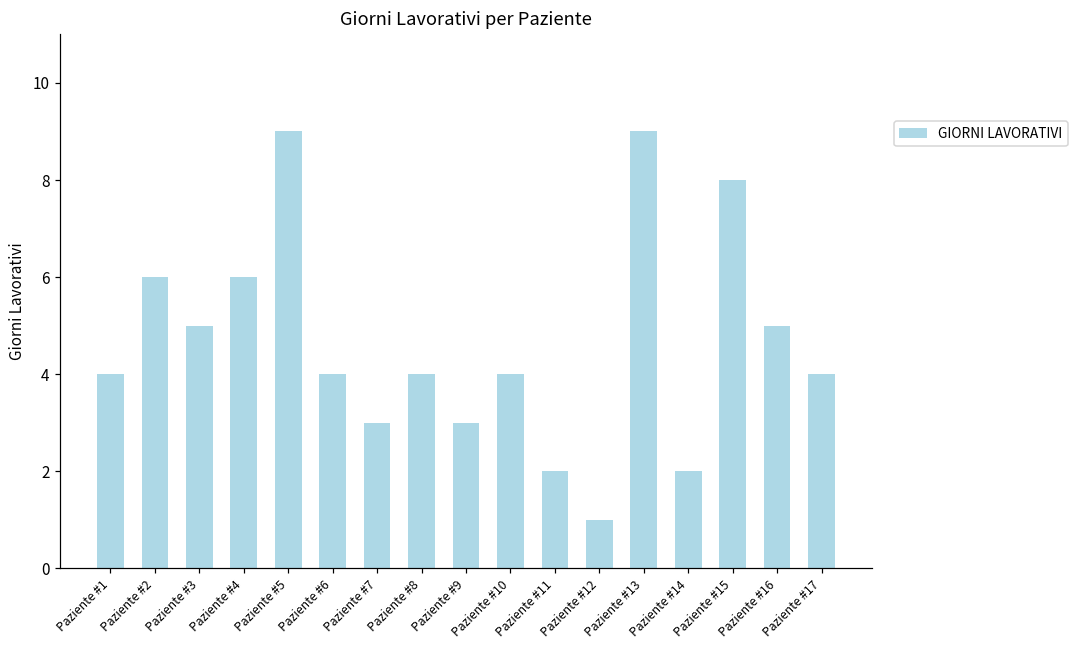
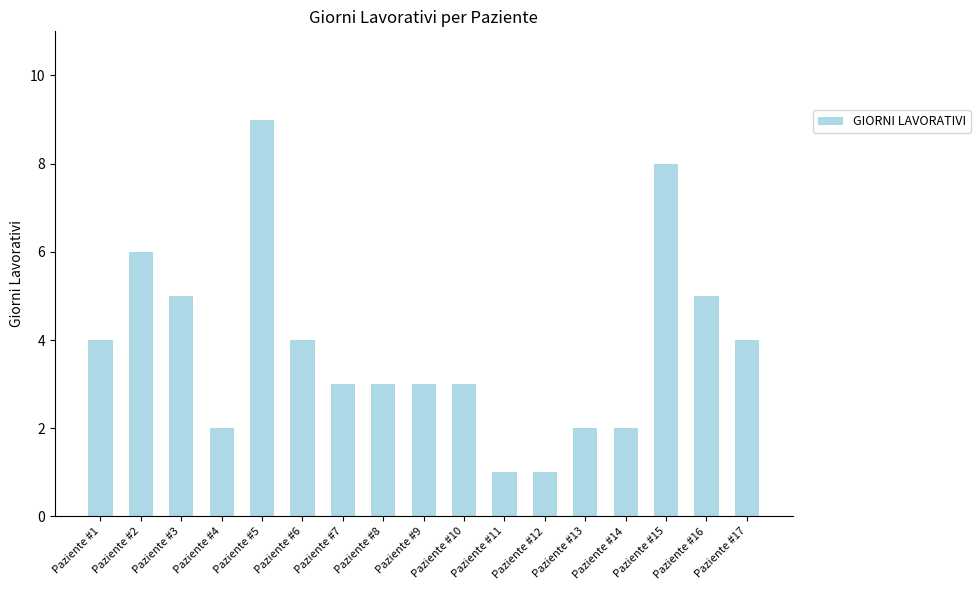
Paziente #4: 6 -> 2
Paziente #8: 4 -> 3
Paziente #10: 4 -> 3
Paziente #11: 2 -> 1
Paziente #13: 9 -> 2
